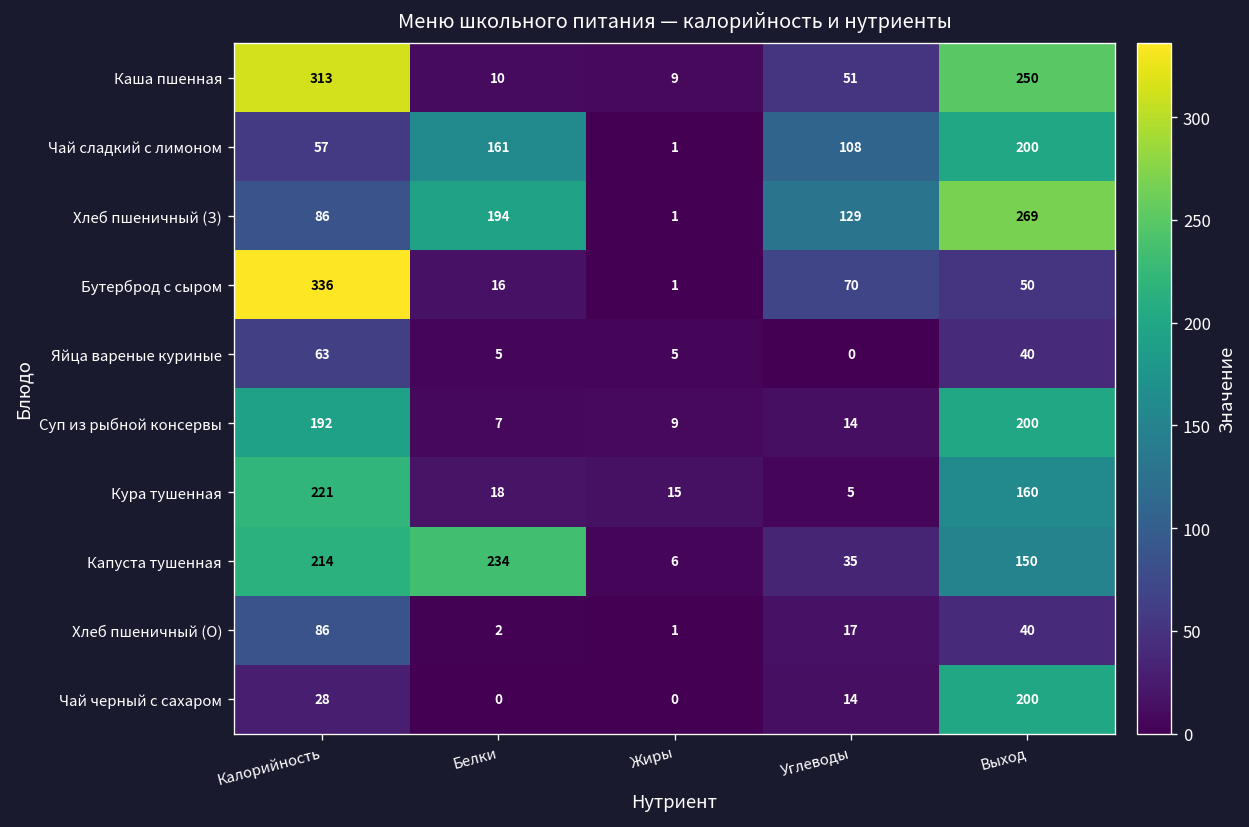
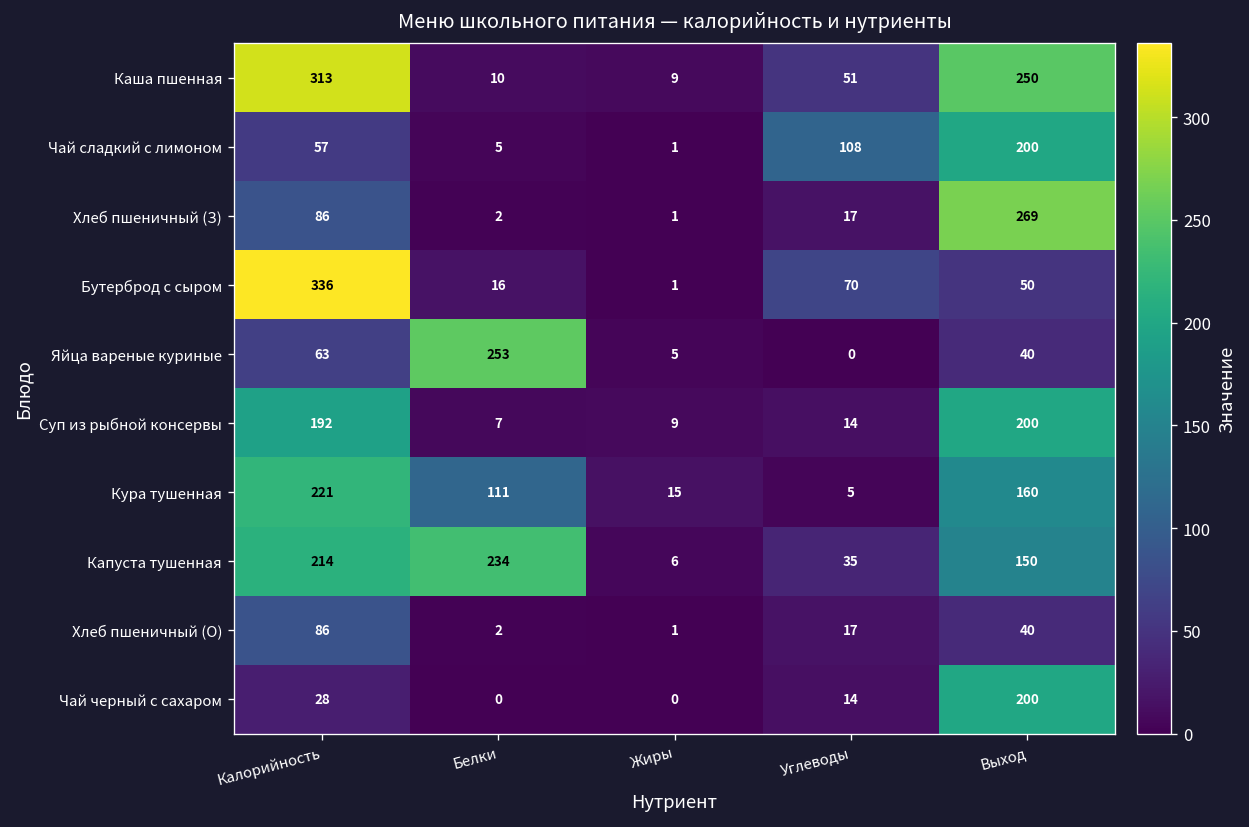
Чай сладкий с лимоном, Белки: 161 -> 5
Хлеб пшеничный (З), Белки: 194 -> 2
Хлеб пшеничный (З), Углеводы: 129 -> 17
Яйца вареные куриные, Белки: 5 -> 253
Кура тушенная, Белки: 18 -> 111
